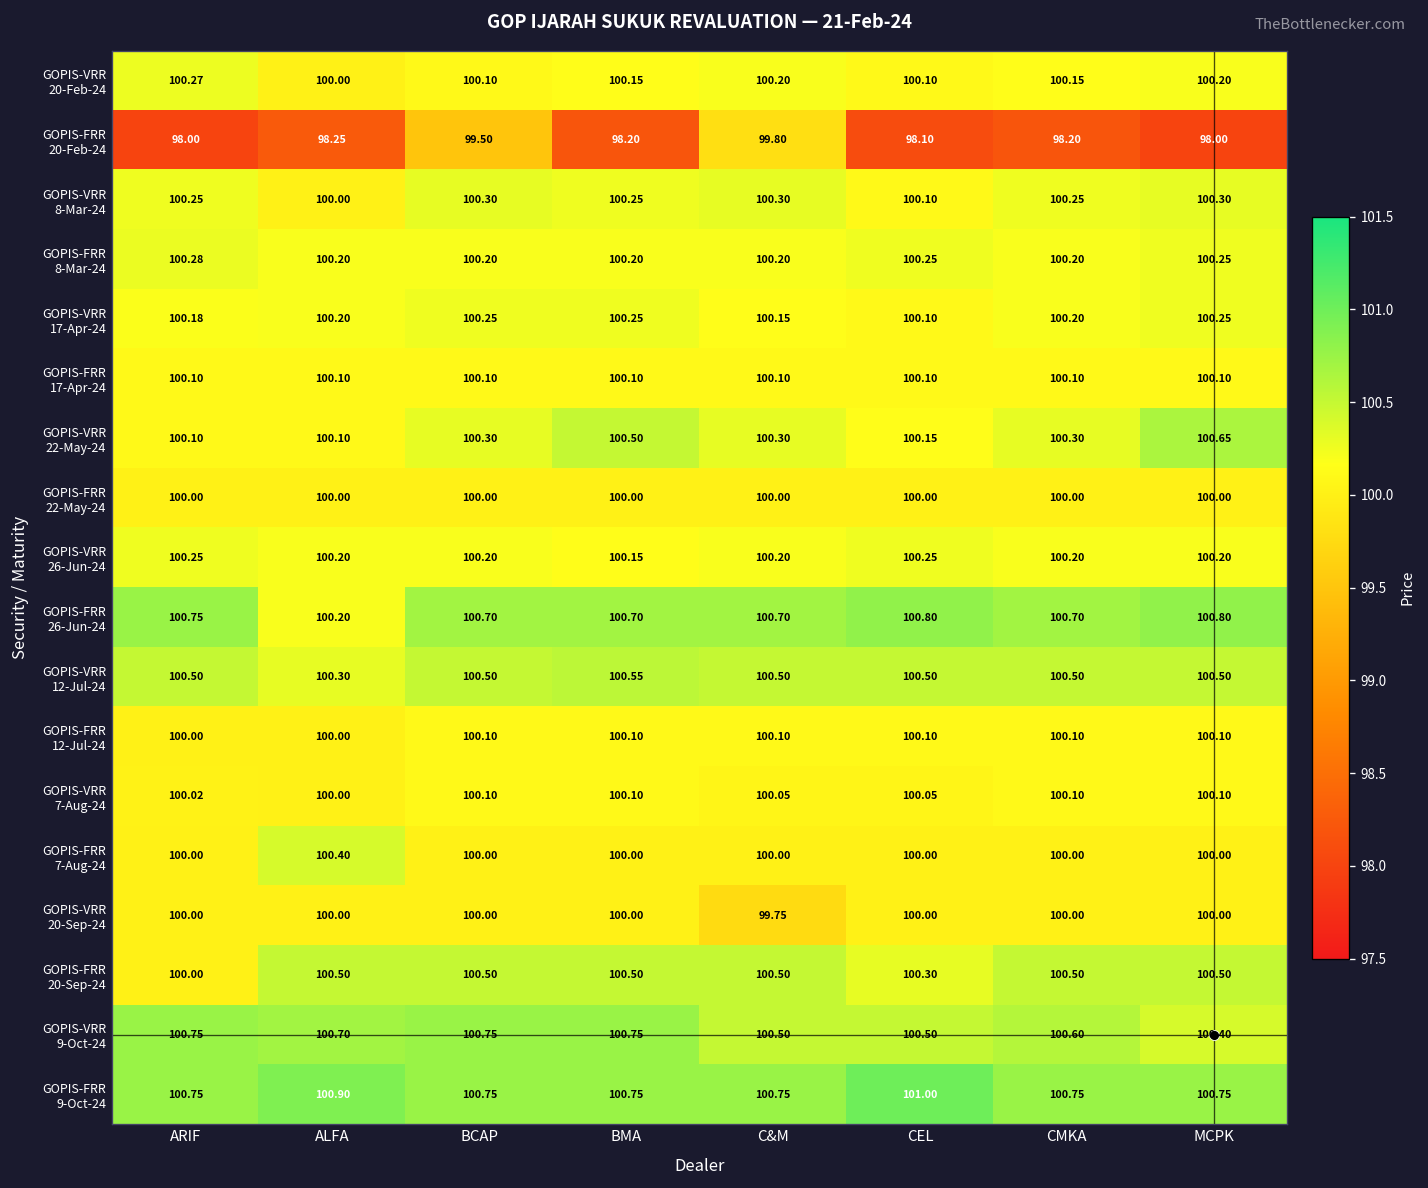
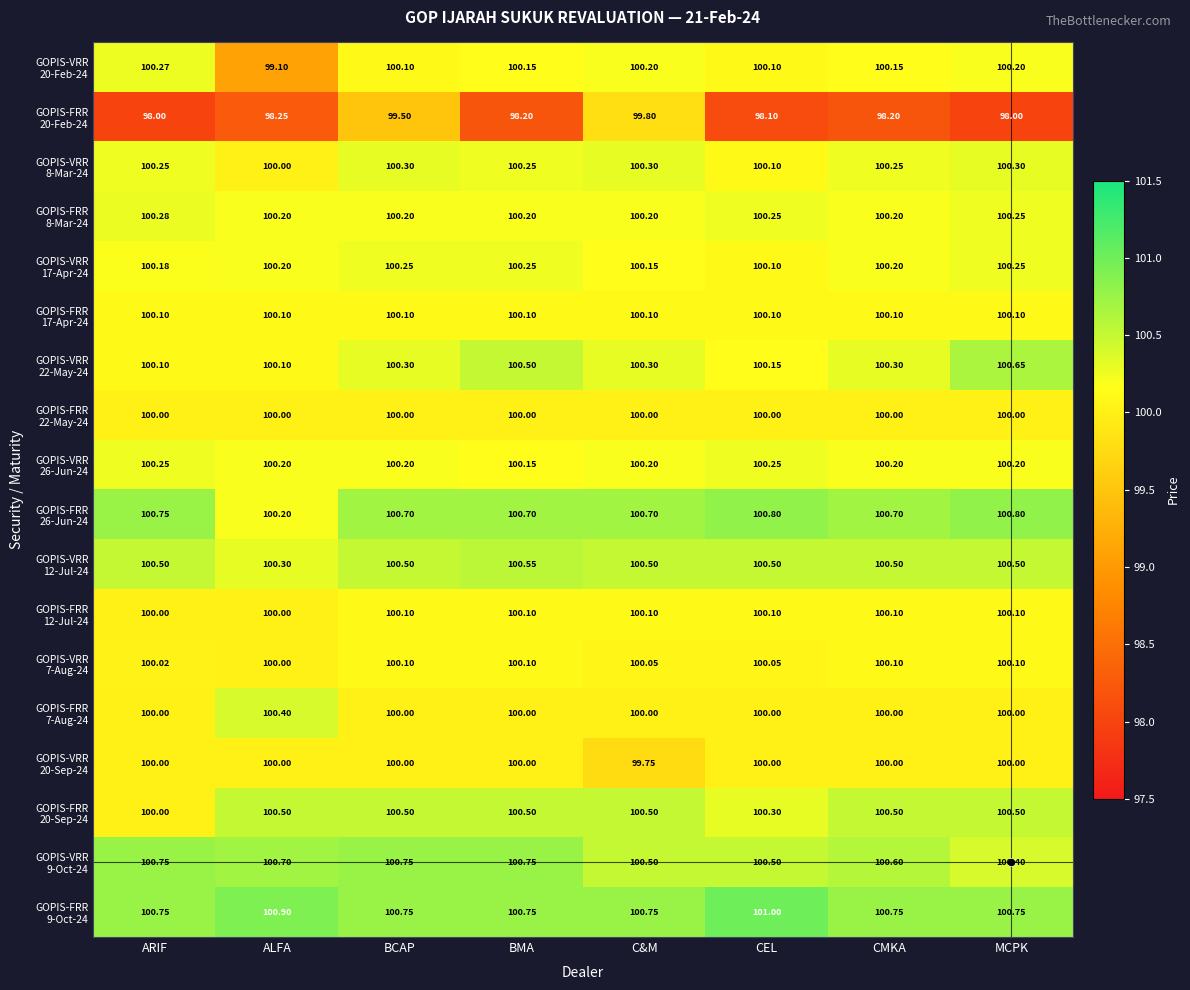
GOPIS-VRR 20-Feb-24, ALFA: 100.00 -> 99.10
